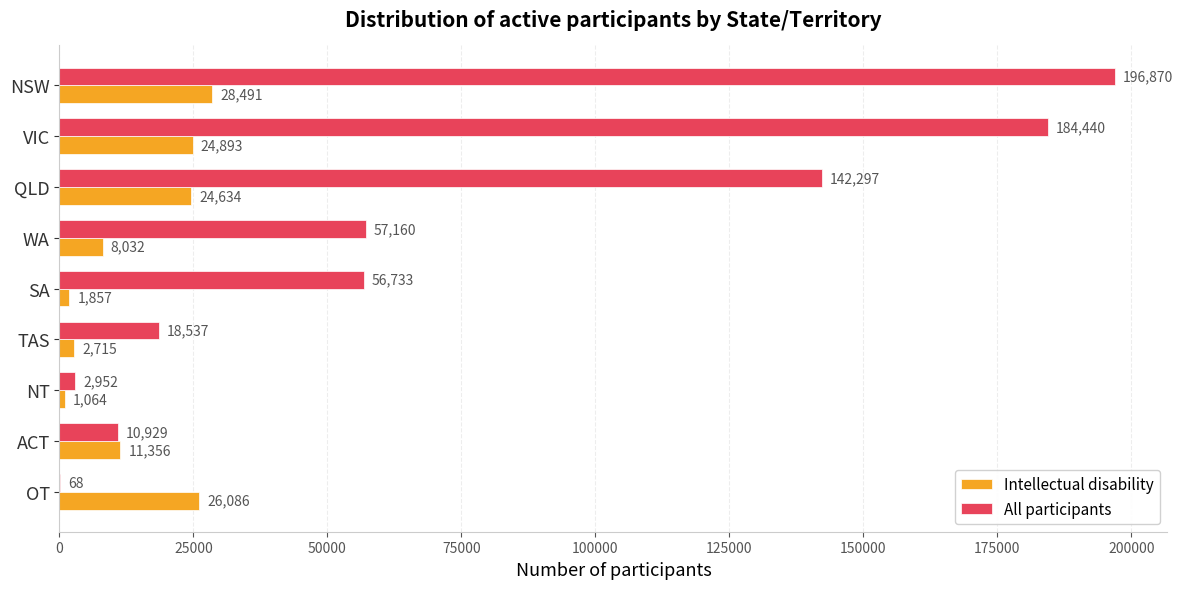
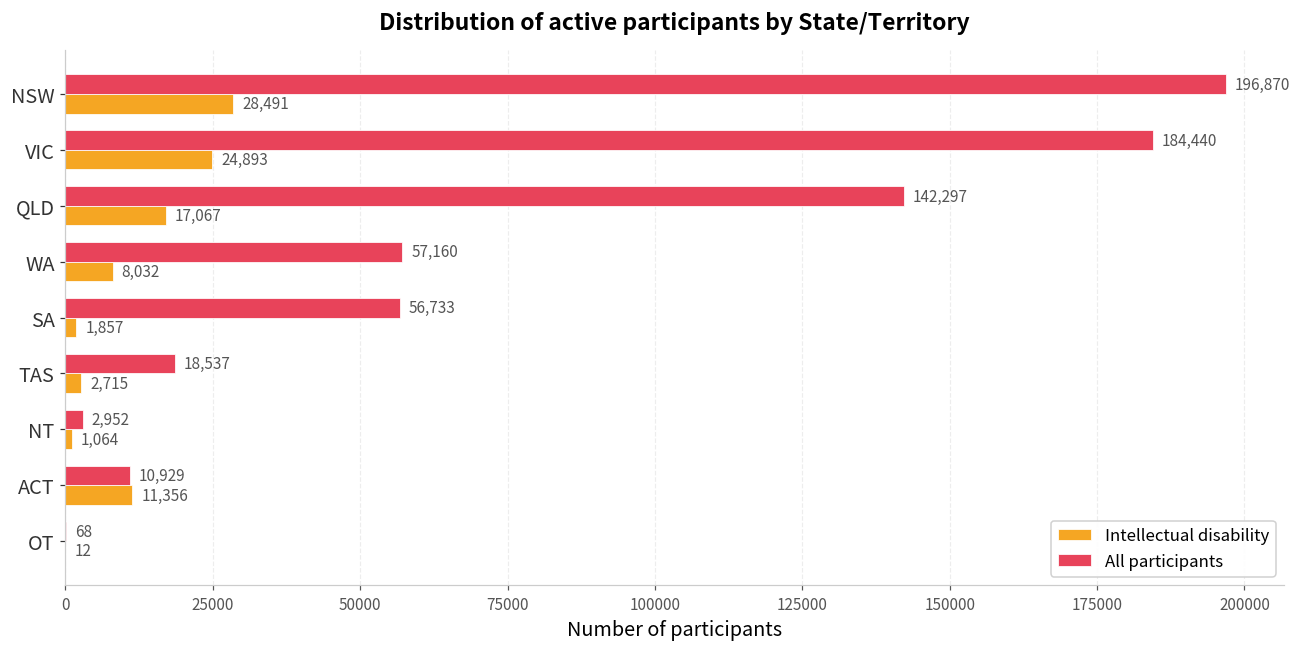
Intellectual disability, QLD: 24,634 -> 17,067
Intellectual disability, OT: 26,086 -> 12
